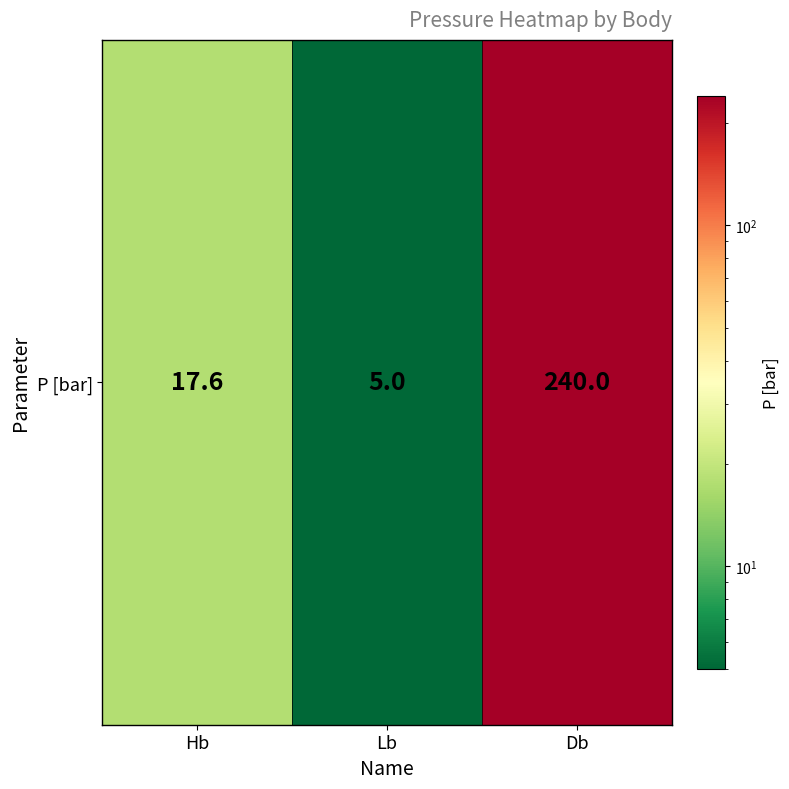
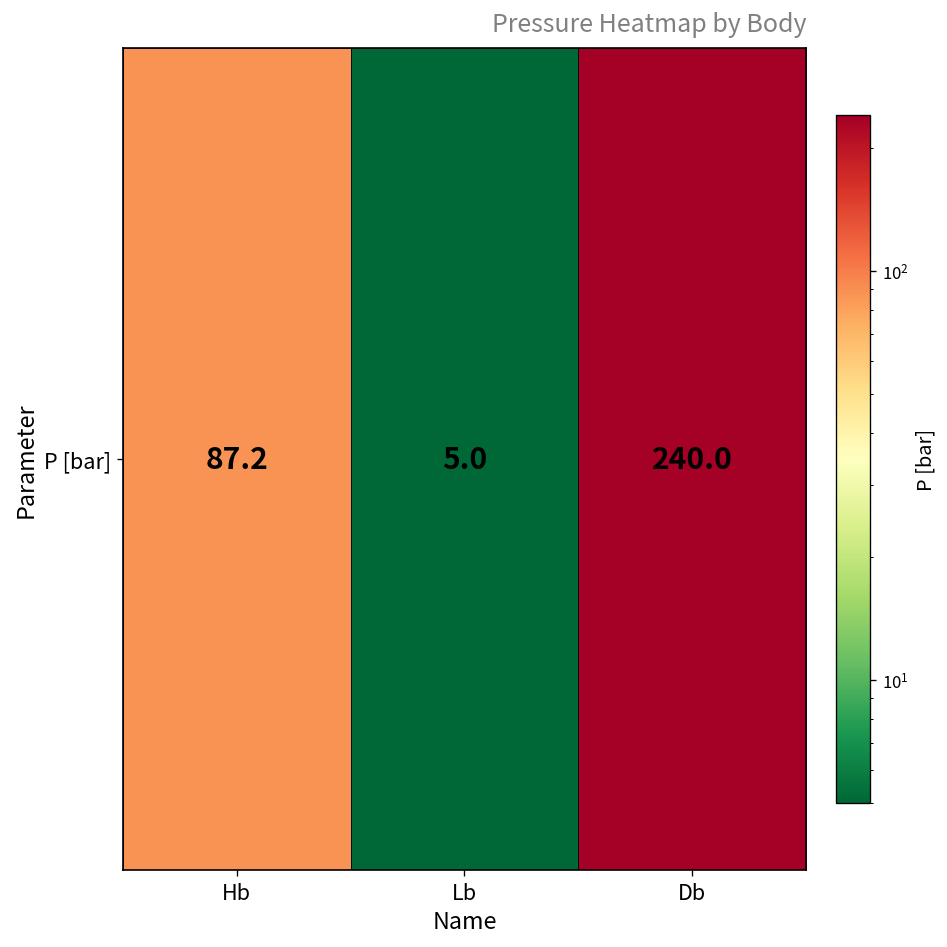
P [bar], Hb: 17.6 -> 87.2
